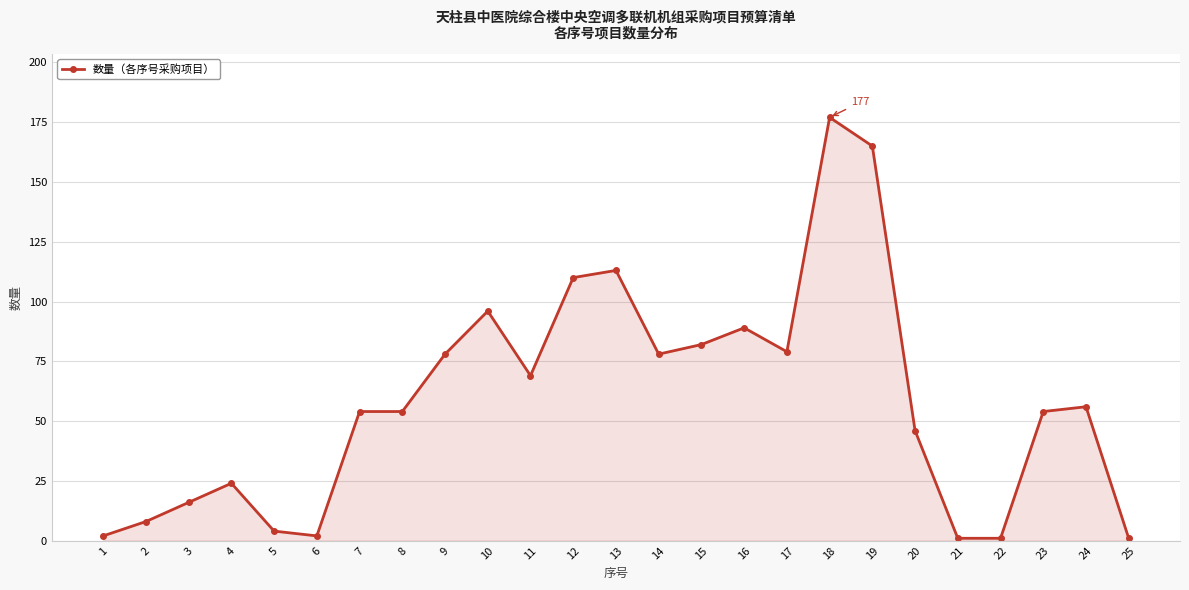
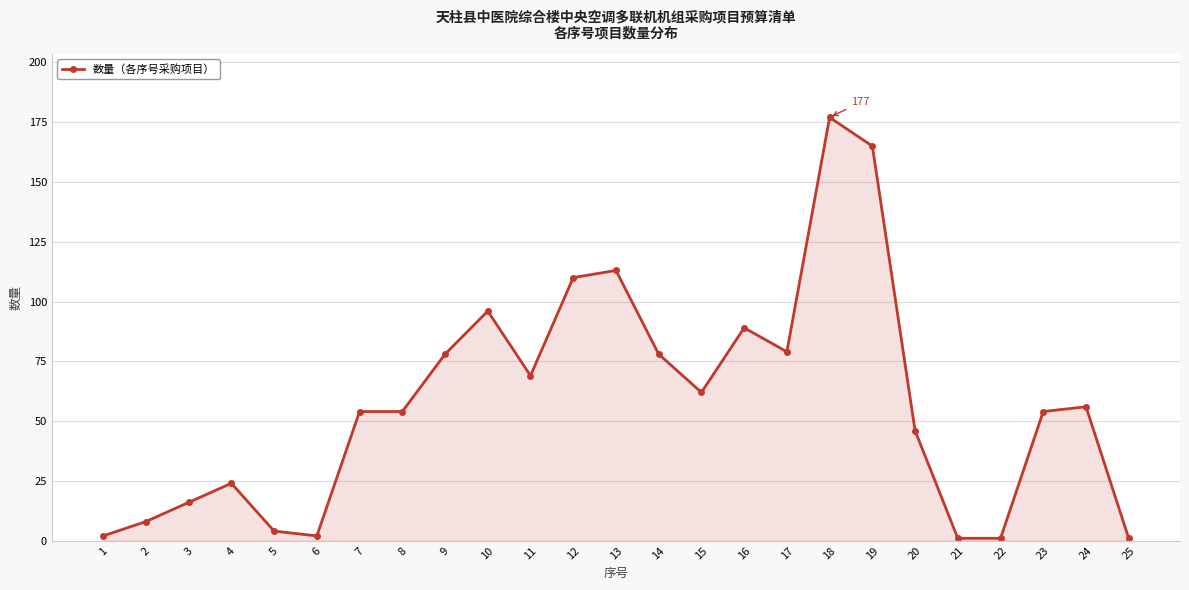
15: 82 -> 62
